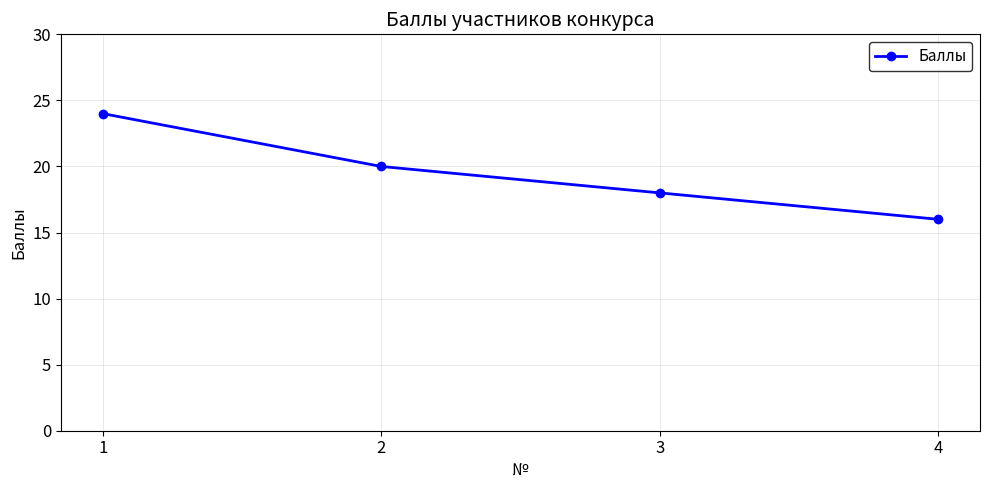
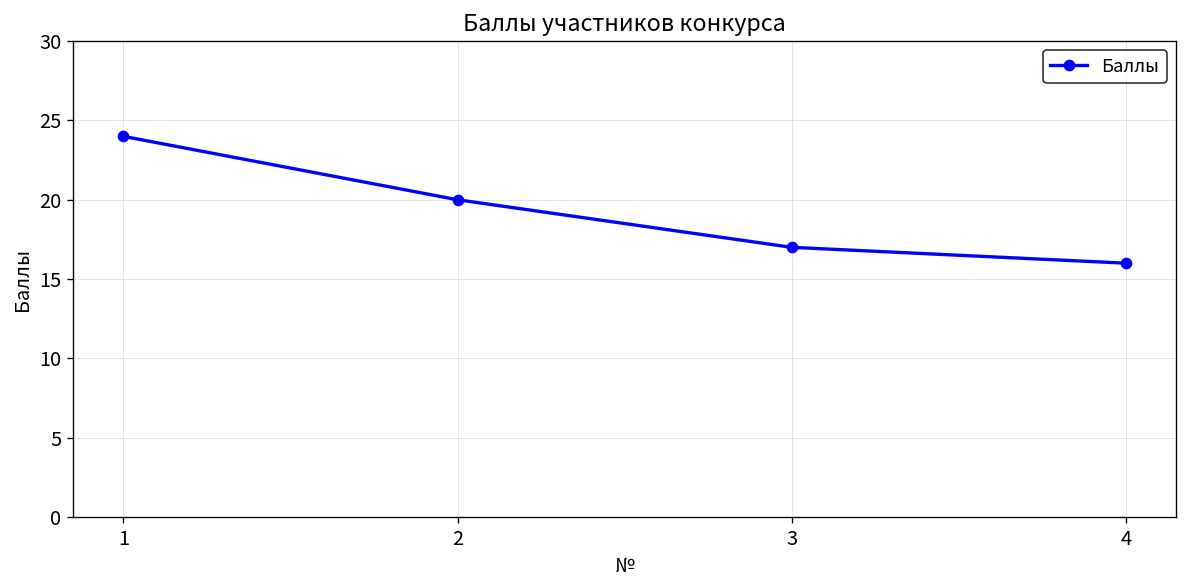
3: 18 -> 17
